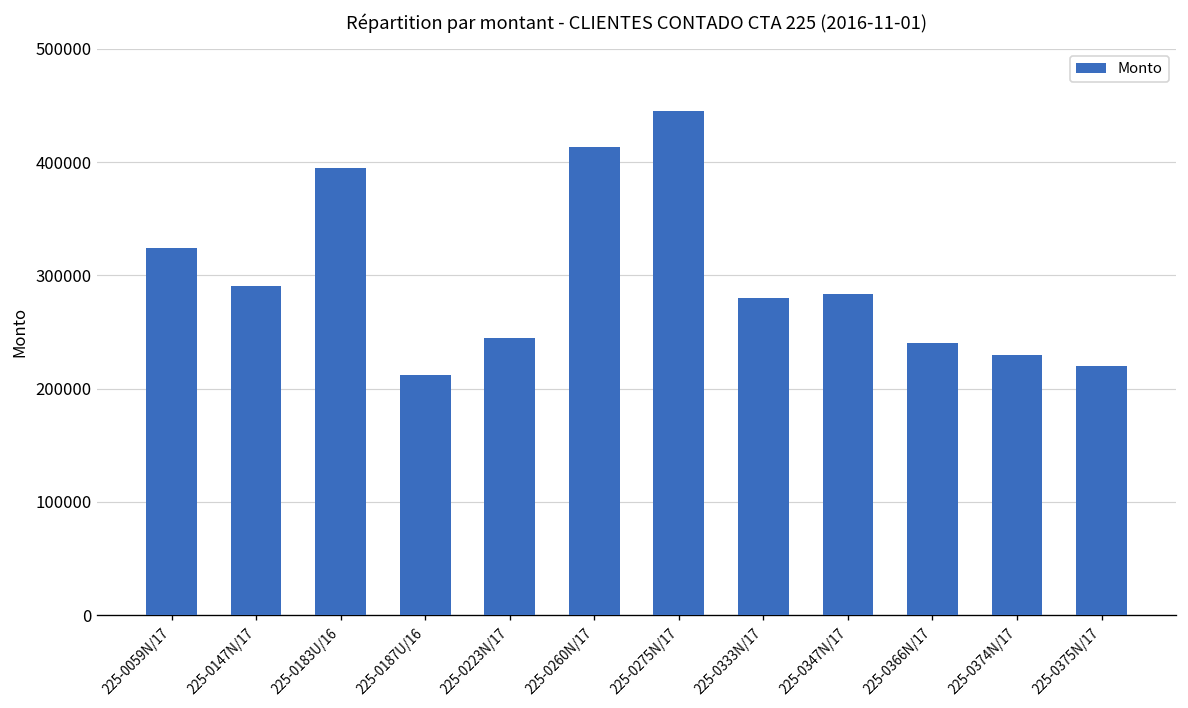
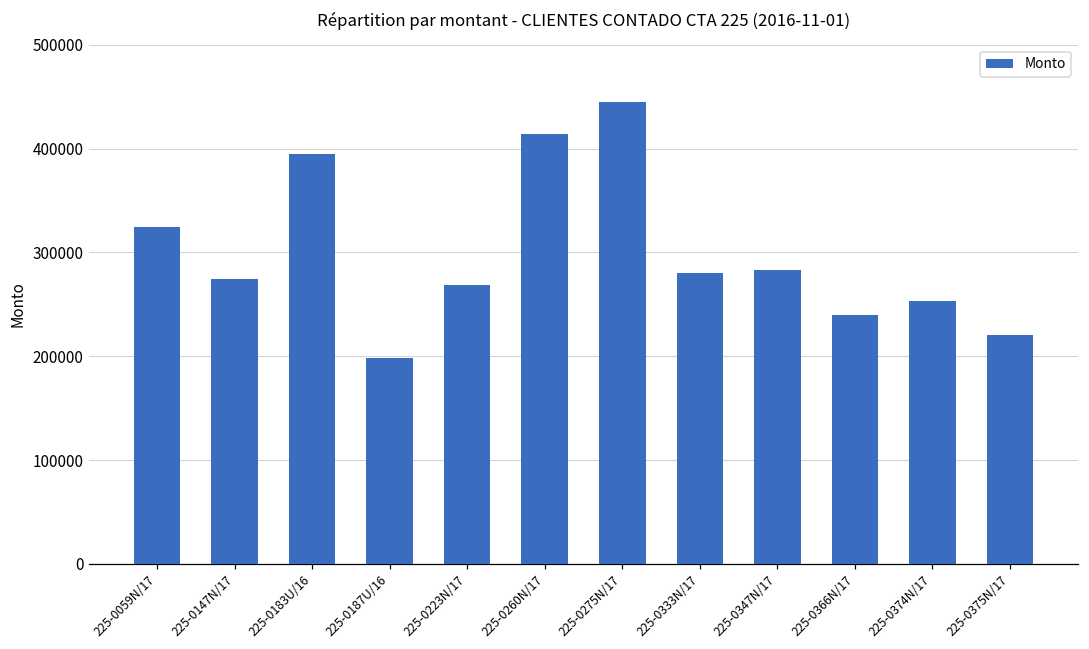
225-0147N/17: 290000 -> 270000
225-0187U/16: 210000 -> 200000
225-0223N/17: 240000 -> 270000
225-0374N/17: 230000 -> 250000
